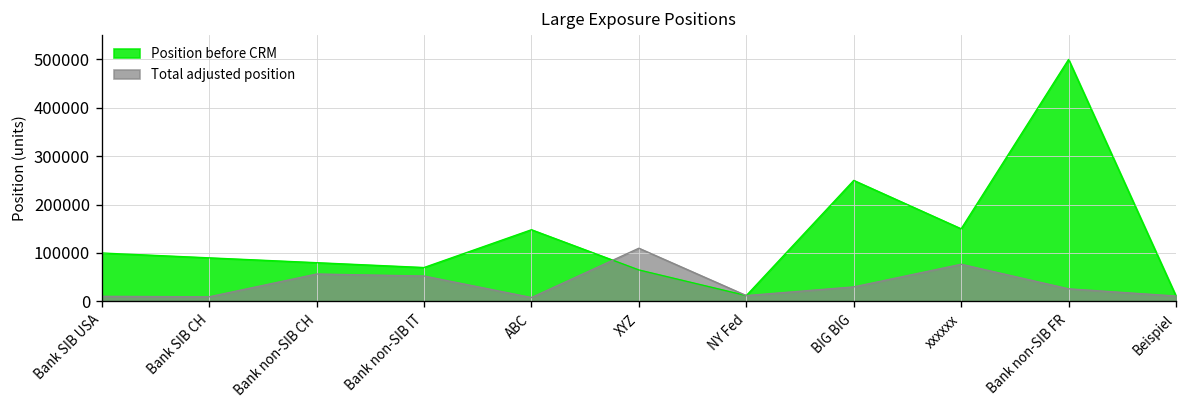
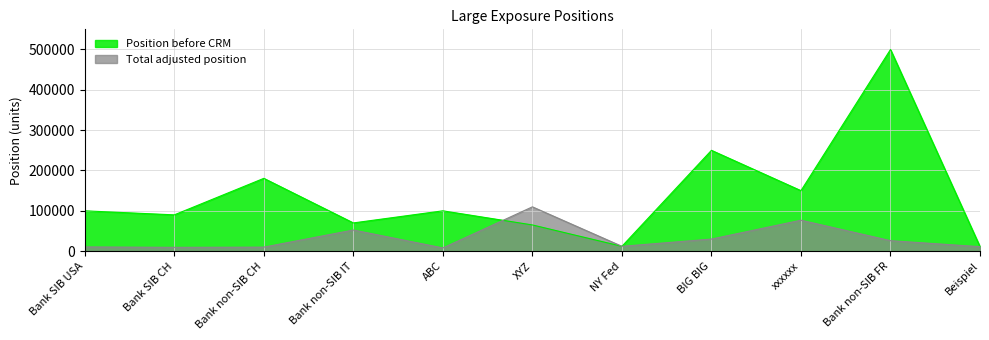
Position before CRM, Bank non-SIB CH: 80000 -> 180000
Total adjusted position, Bank non-SIB CH: 60000 -> 10000
Position before CRM, ABC: 150000 -> 100000
